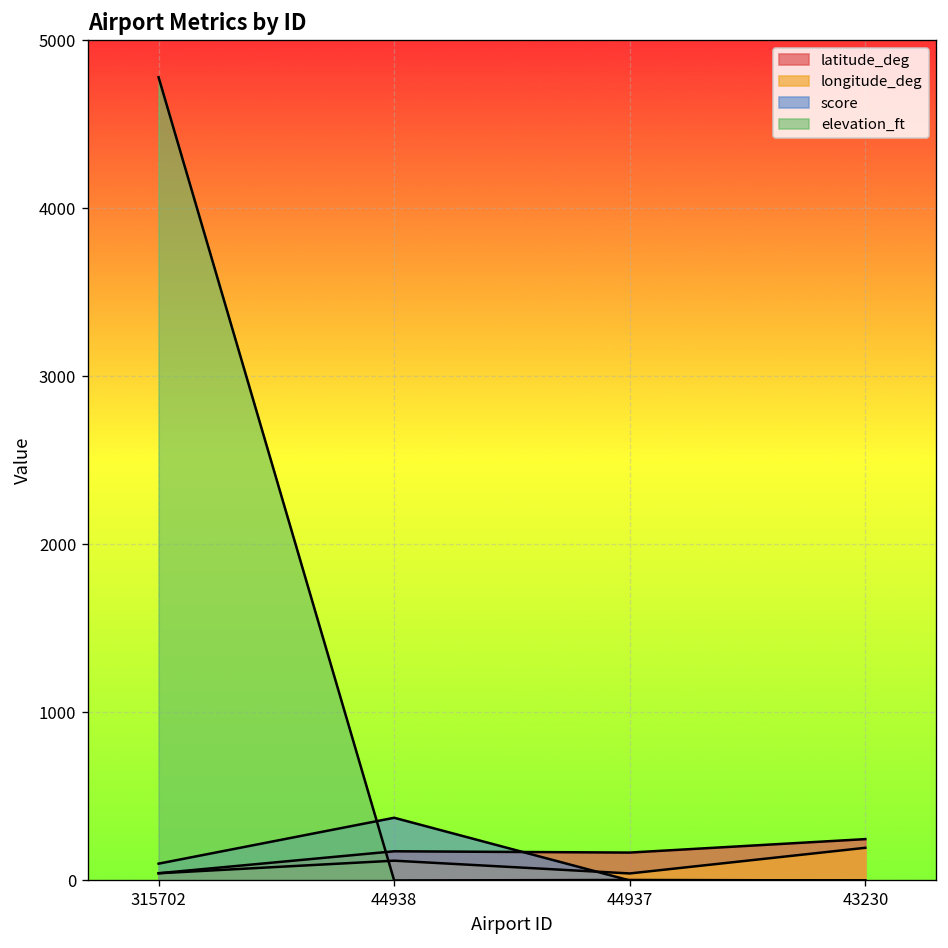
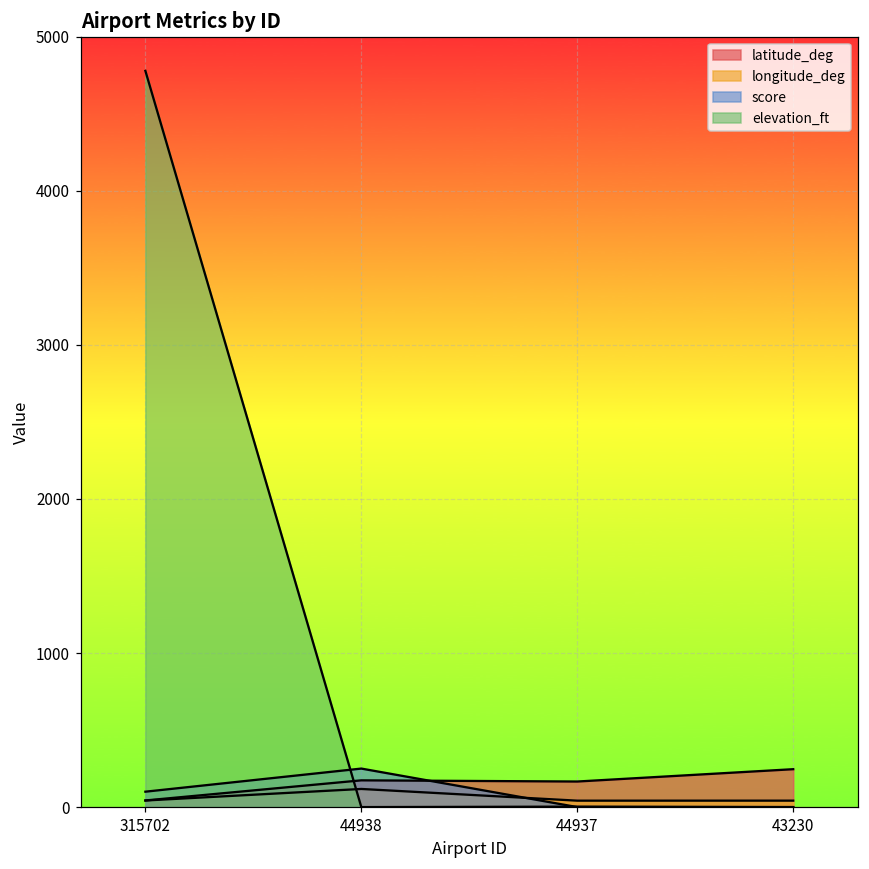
score, 44938: 370 -> 250
longitude_deg, 43230: 190 -> 40
